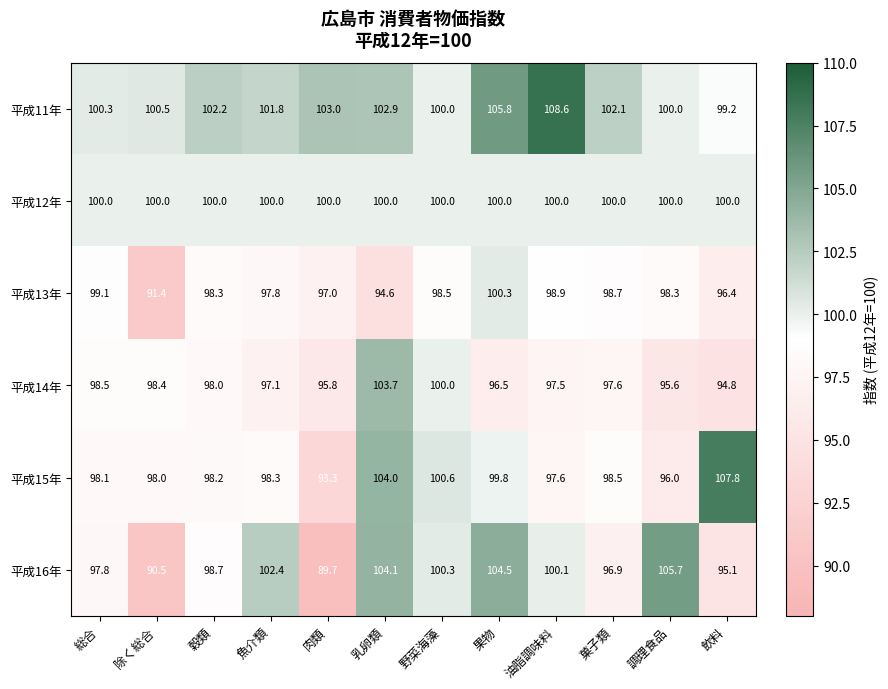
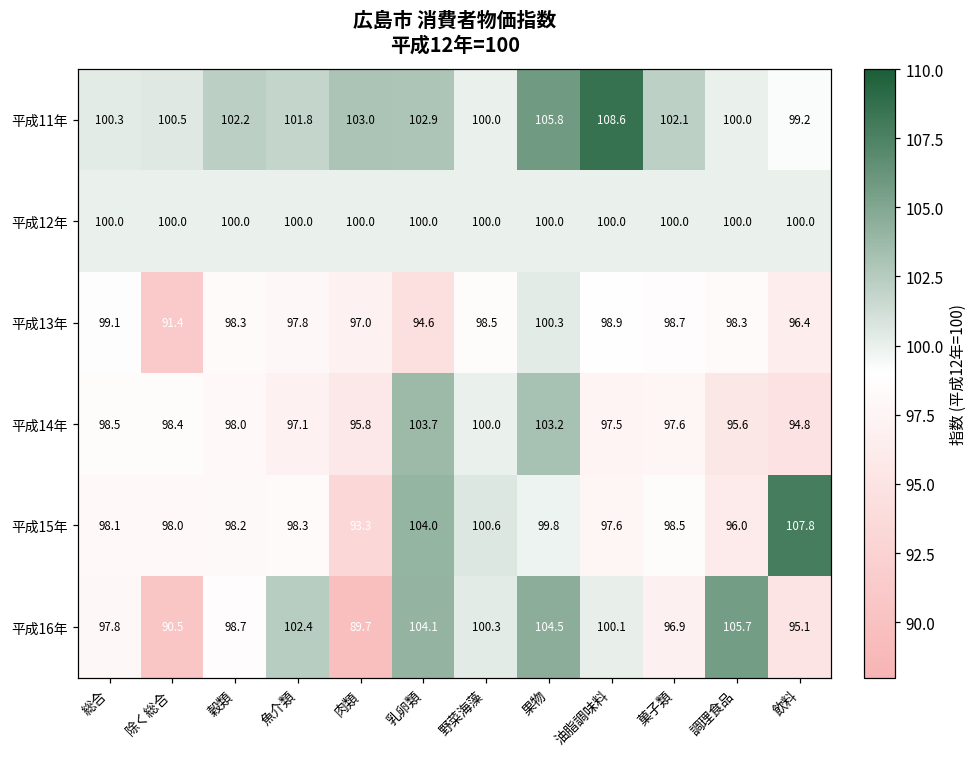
平成14年, 果物: 96.5 -> 103.2
